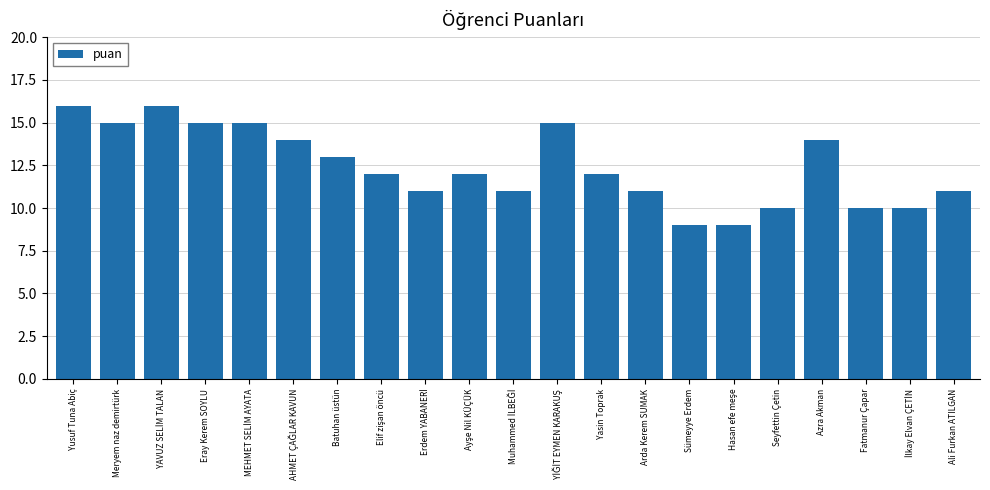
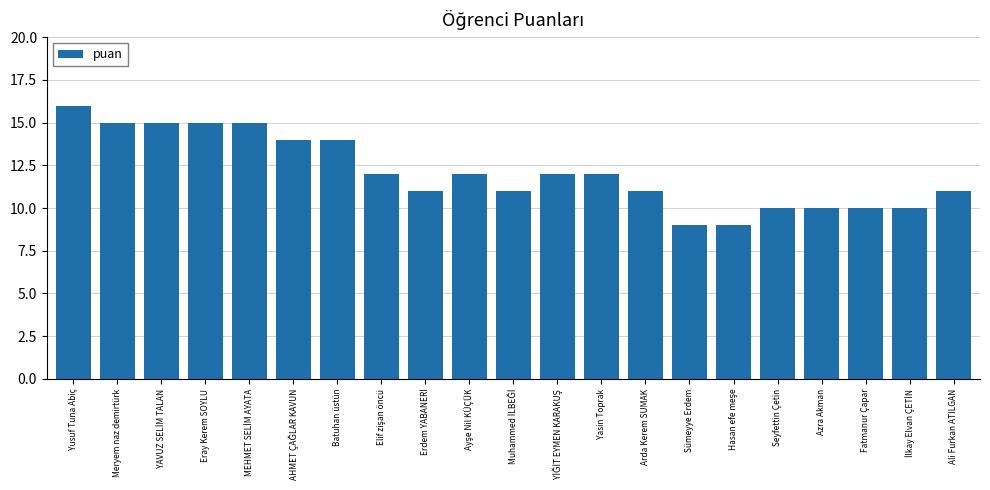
YAVUZ SELİM TALAN: 16 -> 15
Batuhan üstün: 13 -> 14
YİĞİT EYMEN KARAKUŞ: 15 -> 12
Azra Akman: 14 -> 10
